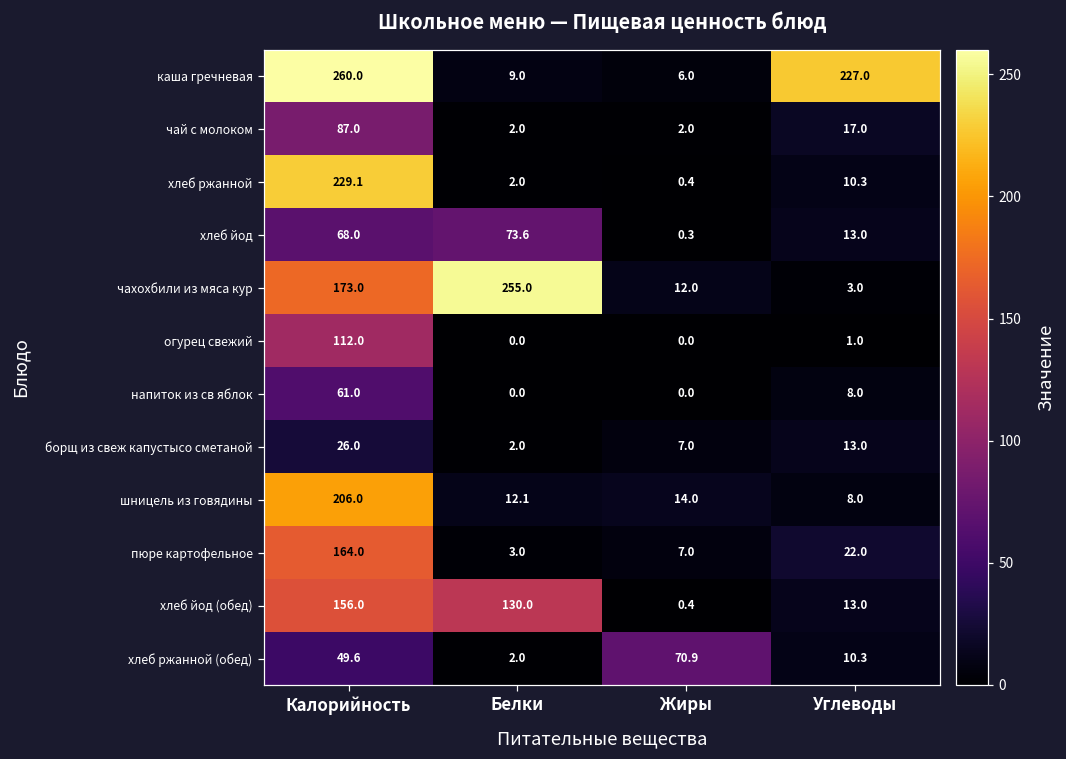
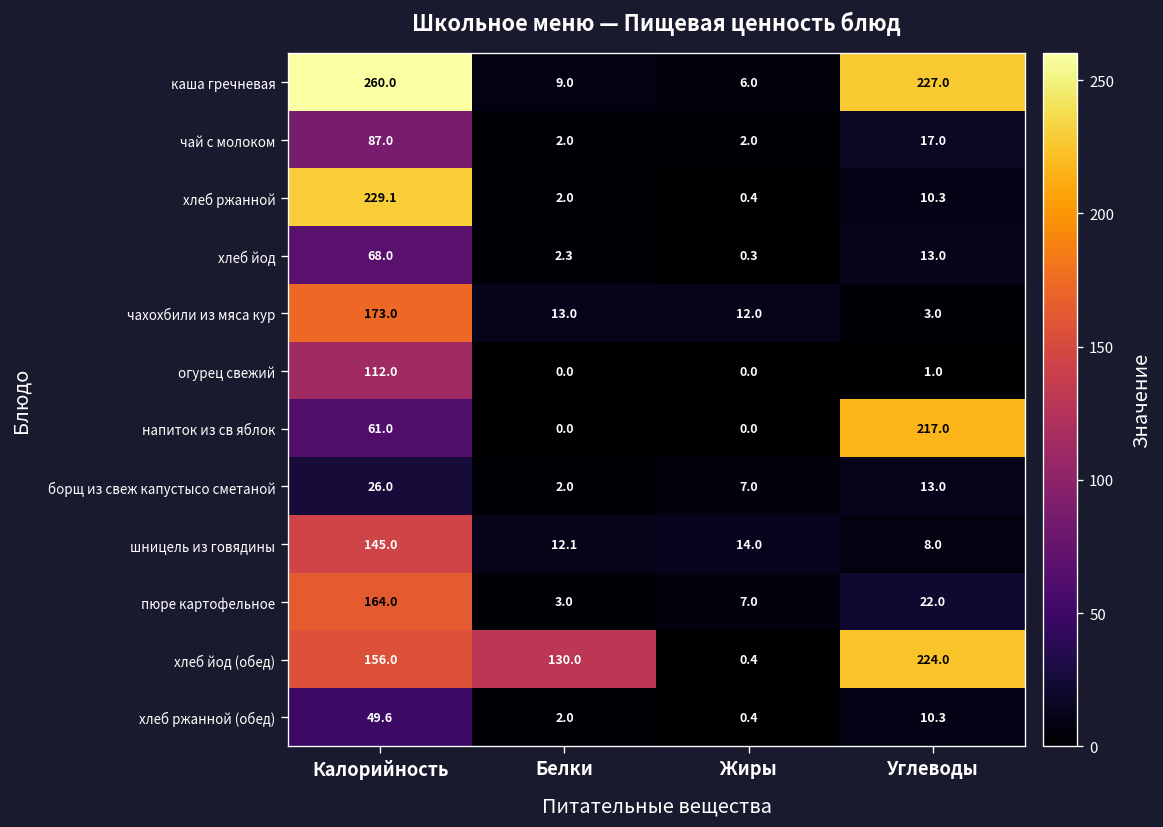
хлеб йод, Белки: 73.6 -> 2.3
чахохбили из мяса кур, Белки: 255.0 -> 13.0
напиток из св яблок, Углеводы: 8.0 -> 217.0
шницель из говядины, Калорийность: 206.0 -> 145.0
хлеб йод (обед), Углеводы: 13.0 -> 224.0
хлеб ржанной (обед), Жиры: 70.9 -> 0.4
